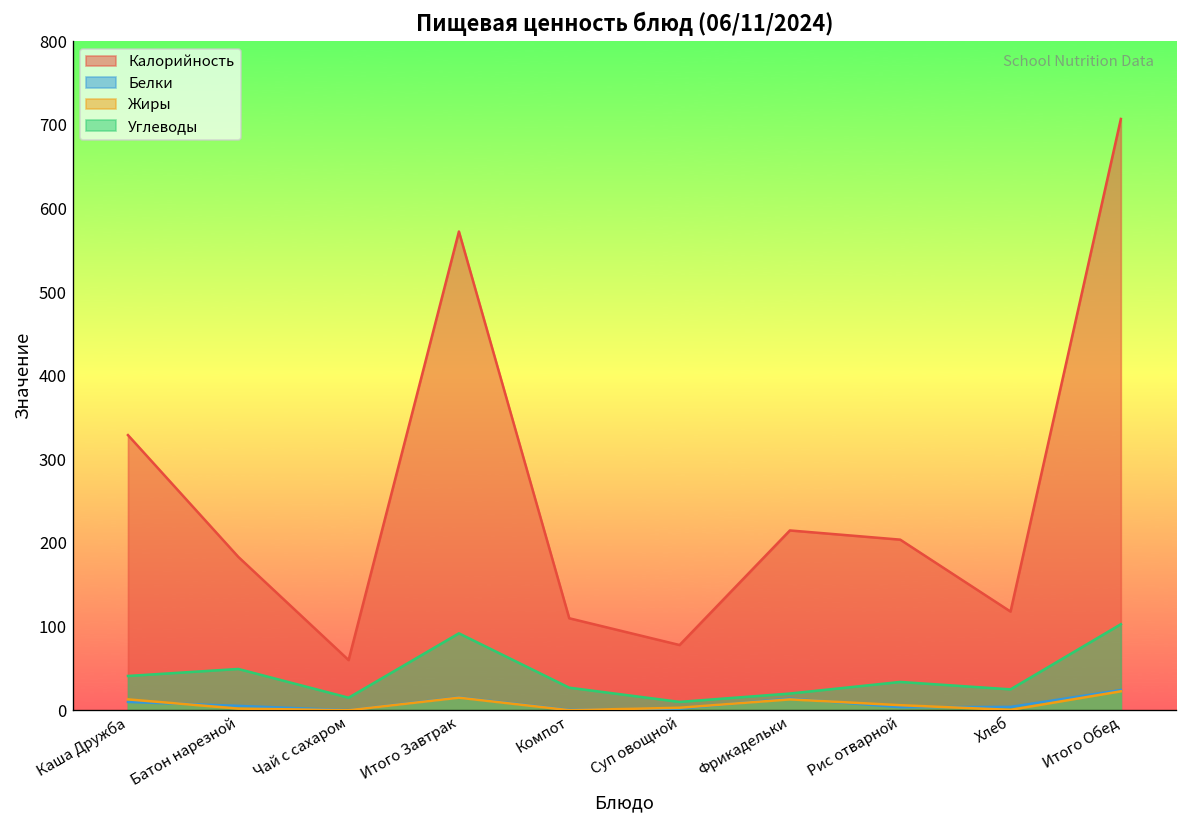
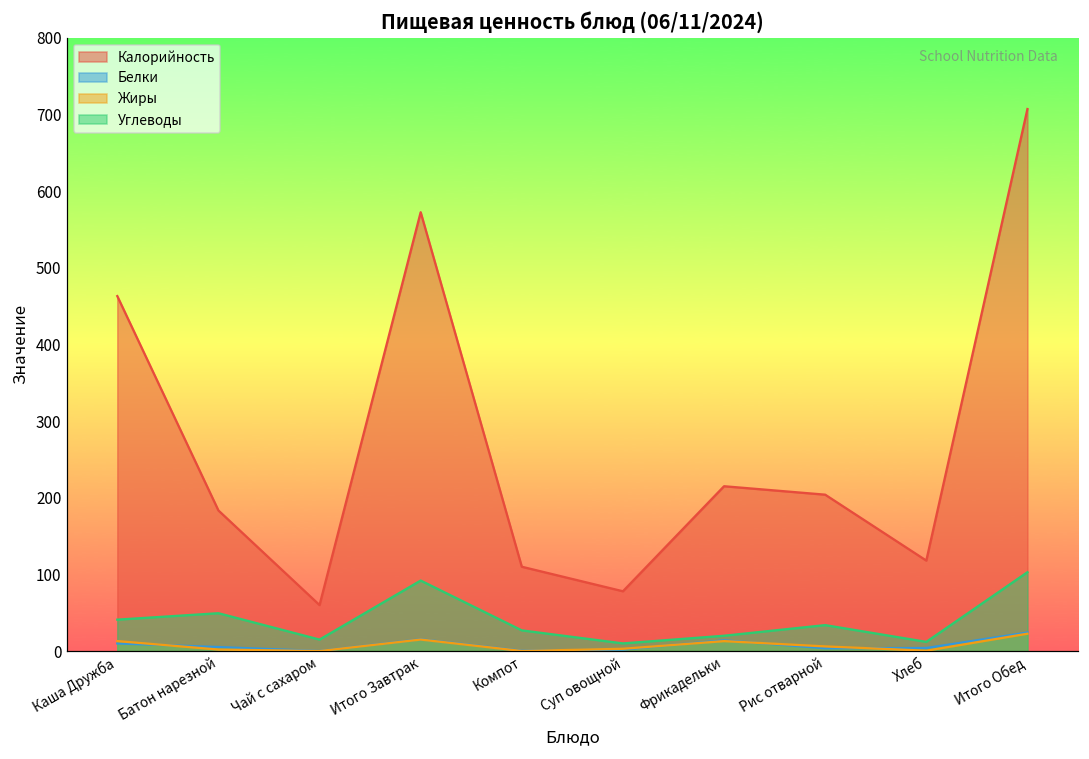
Калорийность, Каша Дружба: 330 -> 460
Углеводы, Хлеб: 30 -> 10
